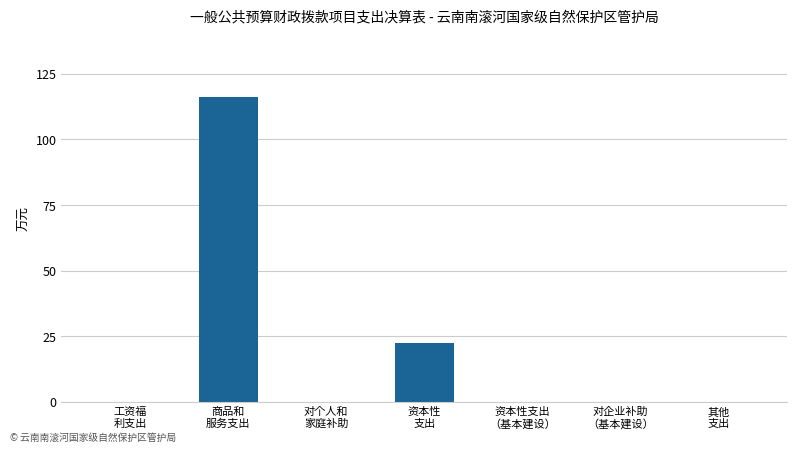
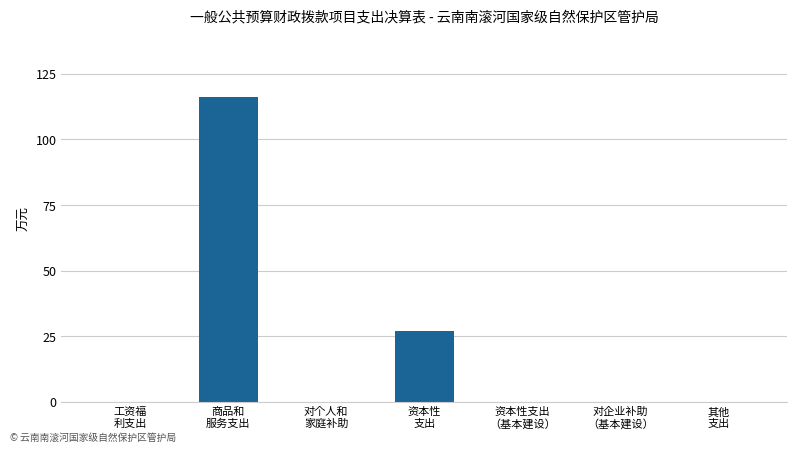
资本性 支出: 22 -> 27
